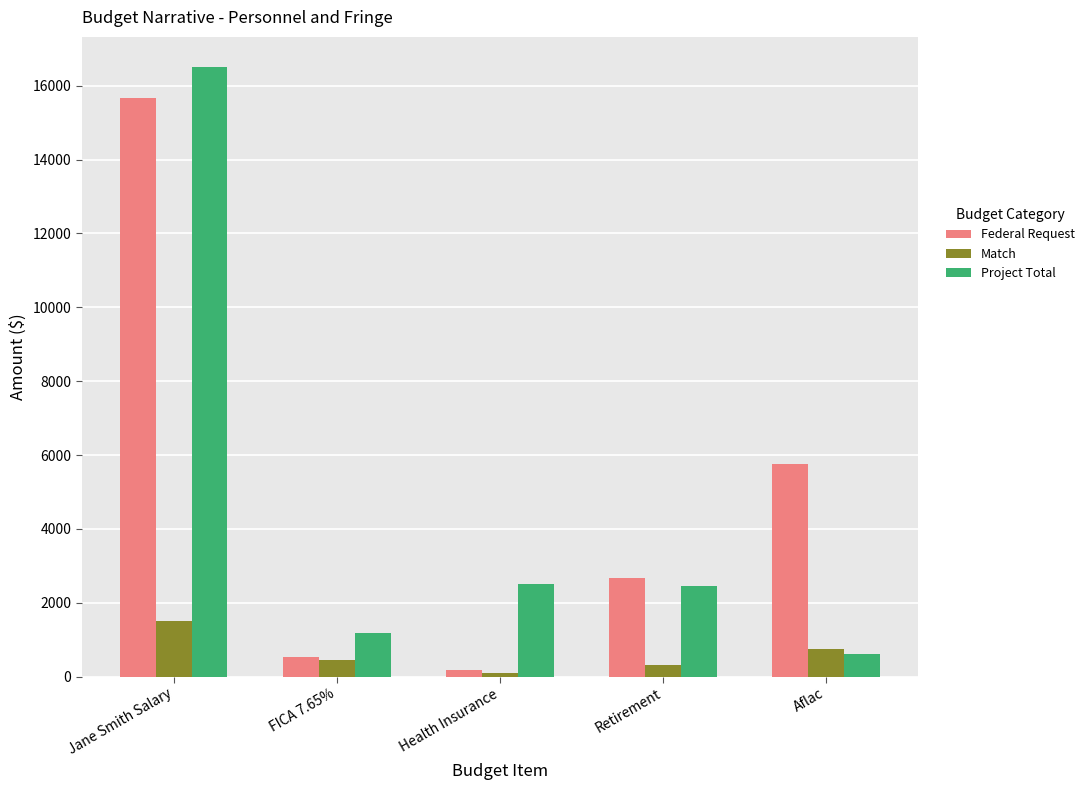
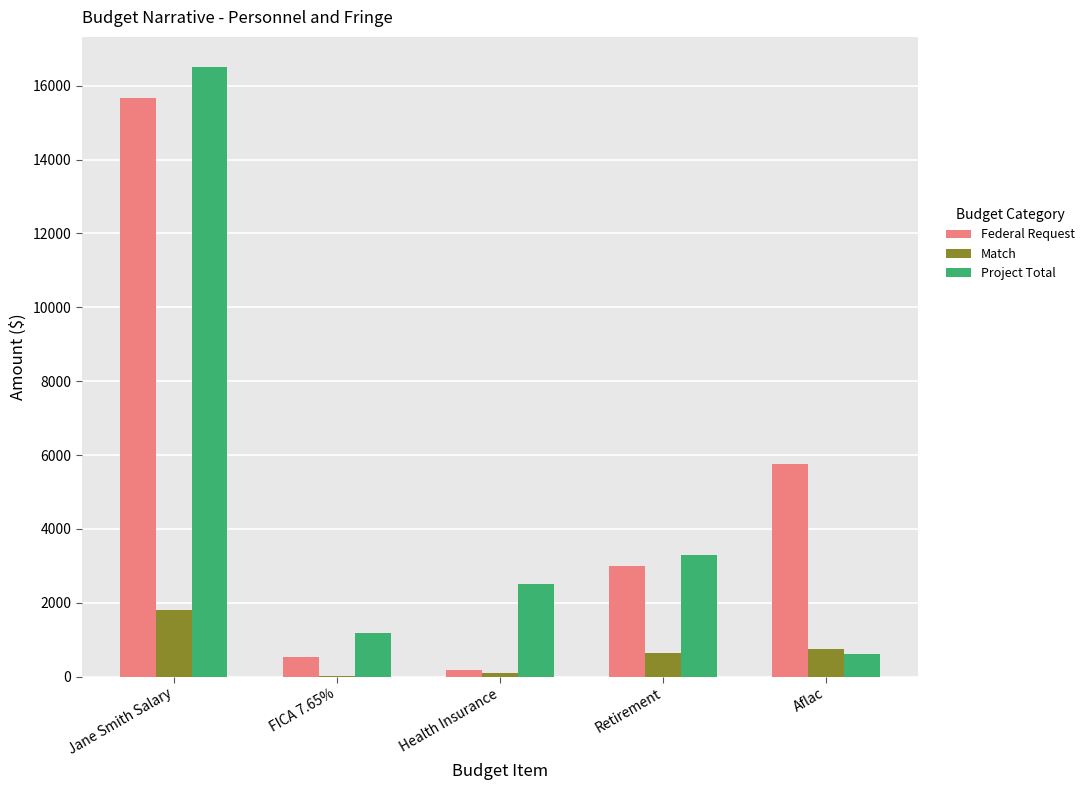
Match, Jane Smith Salary: 1500 -> 1800
Match, FICA 7.65%: 400 -> 0
Federal Request, Retirement: 2700 -> 3000
Match, Retirement: 300 -> 600
Project Total, Retirement: 2500 -> 3300
